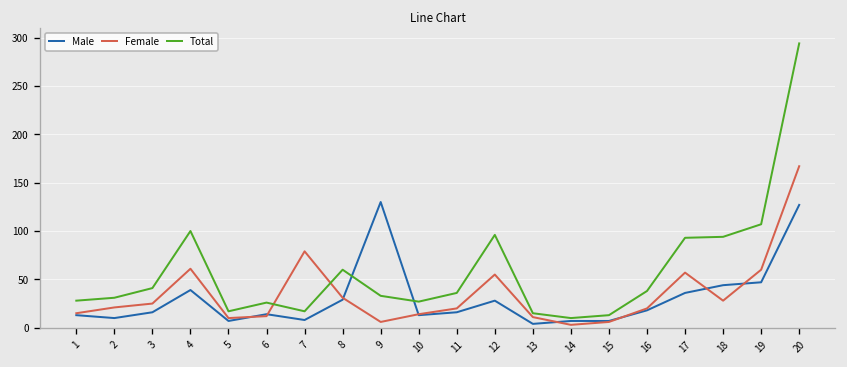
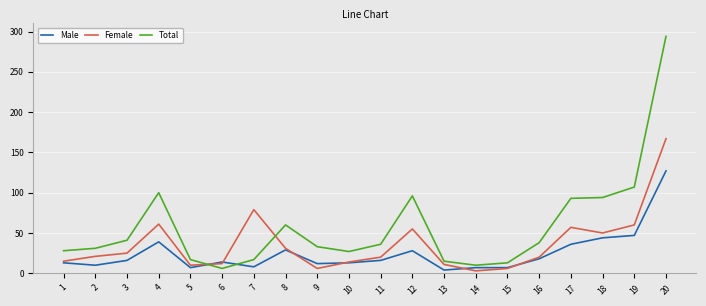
Total, 6: 30 -> 10
Male, 9: 130 -> 10
Female, 18: 30 -> 50
